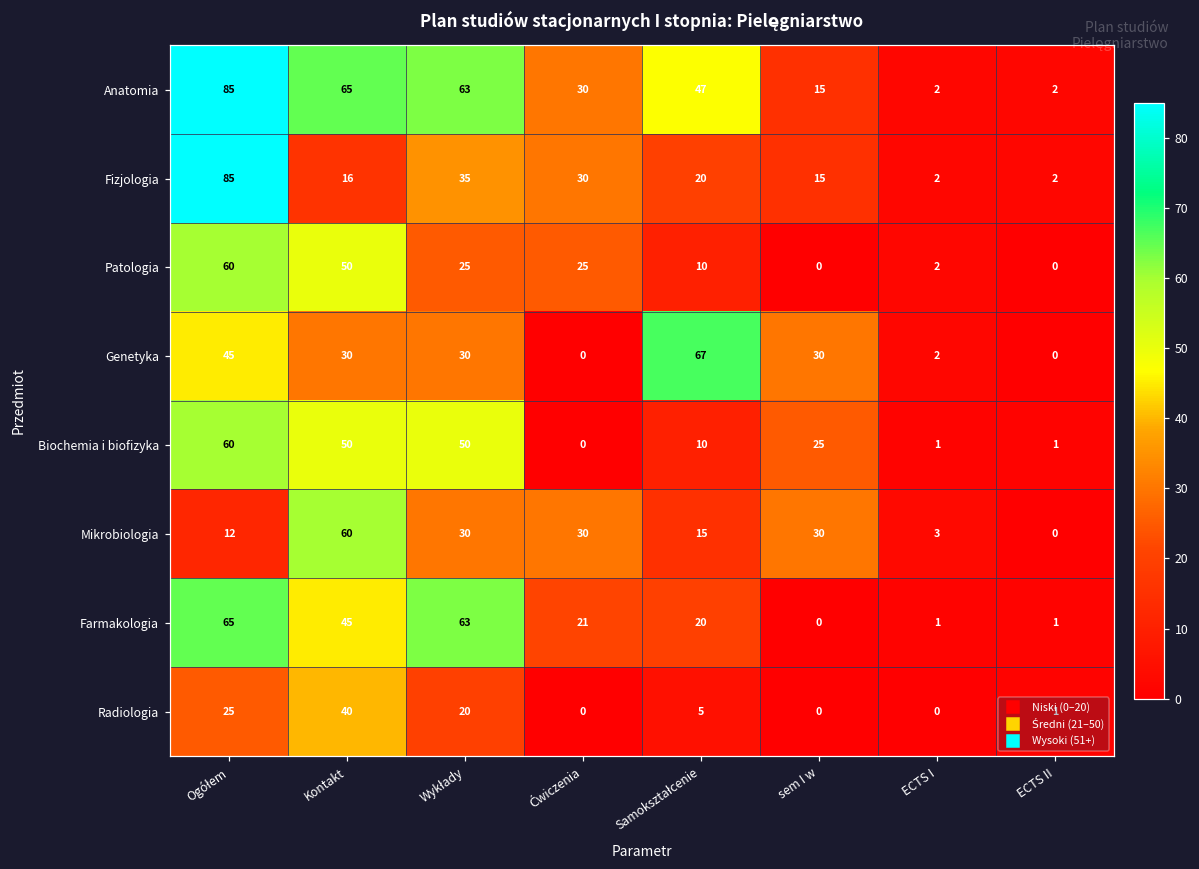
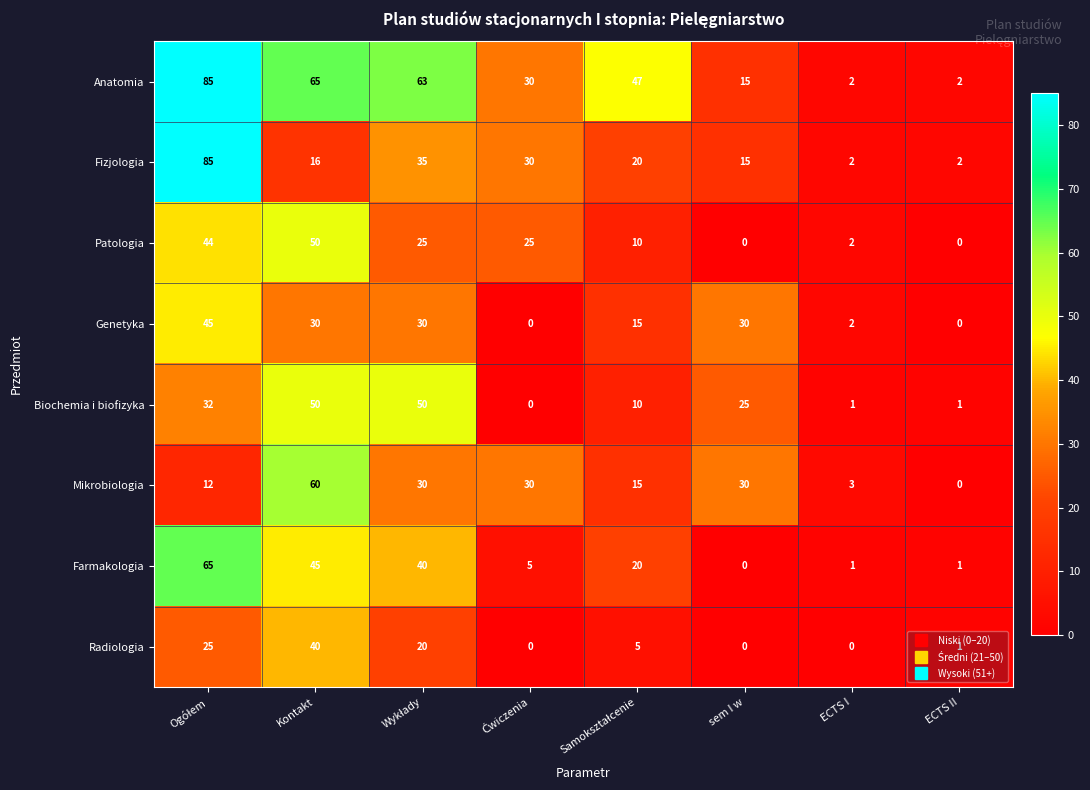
Patologia, Ogółem: 60 -> 44
Genetyka, Samokształcenie: 67 -> 15
Biochemia i biofizyka, Ogółem: 60 -> 32
Farmakologia, Wykłady: 63 -> 40
Farmakologia, Ćwiczenia: 21 -> 5
